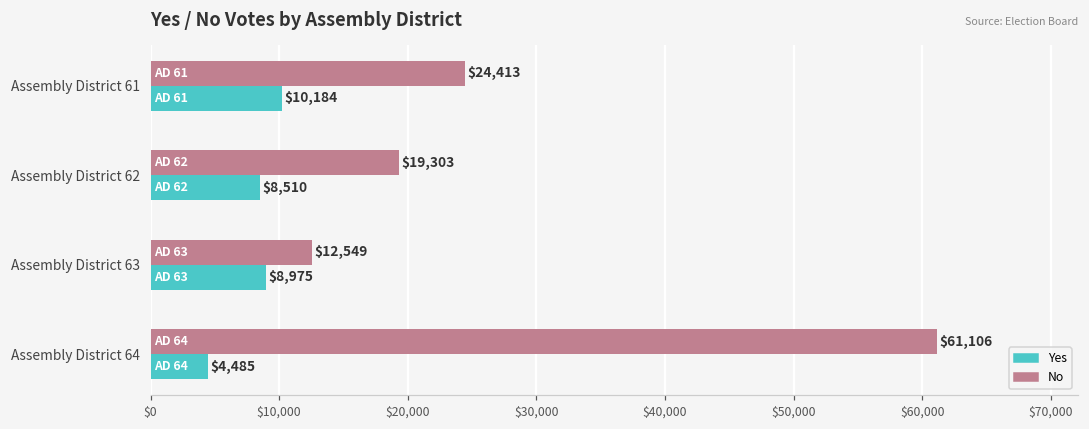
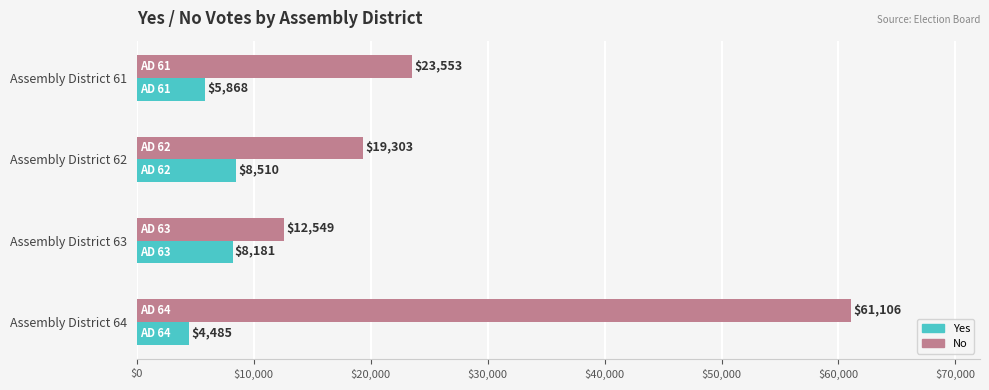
No, Assembly District 61: $24,413 -> $23,553
Yes, Assembly District 61: $10,184 -> $5,868
Yes, Assembly District 63: $8,975 -> $8,181
